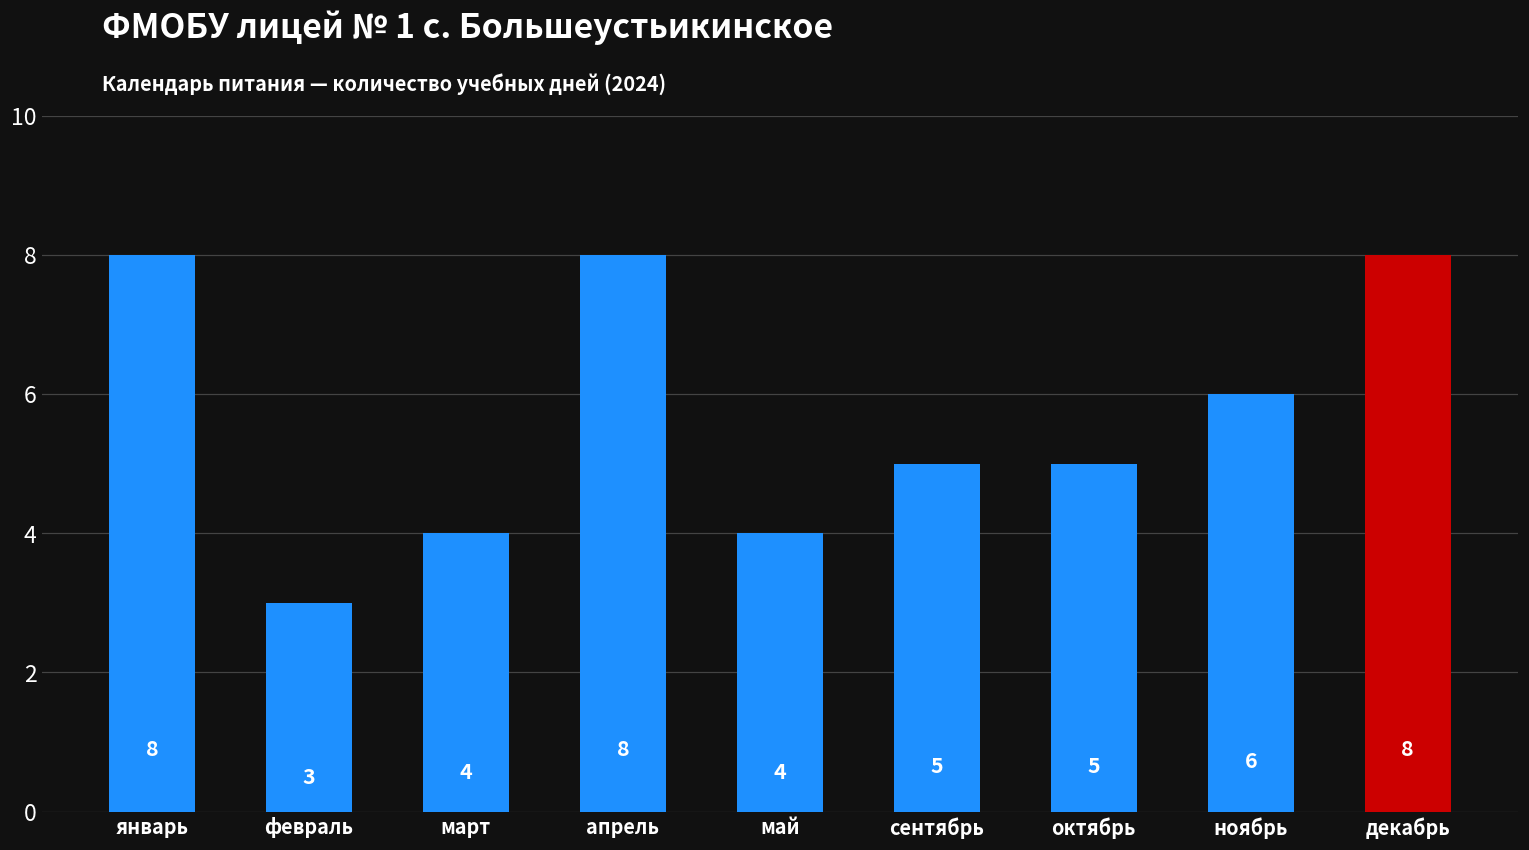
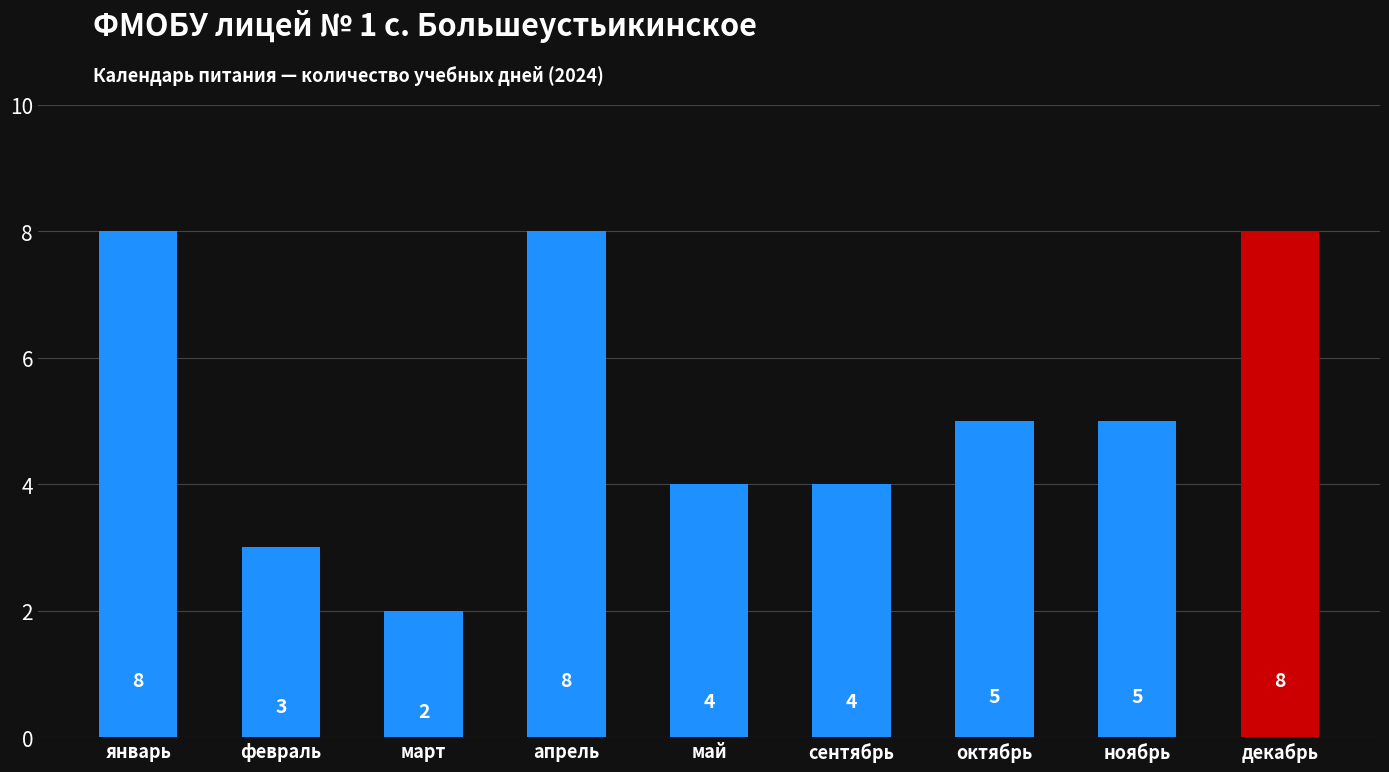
март: 4 -> 2
сентябрь: 5 -> 4
ноябрь: 6 -> 5
